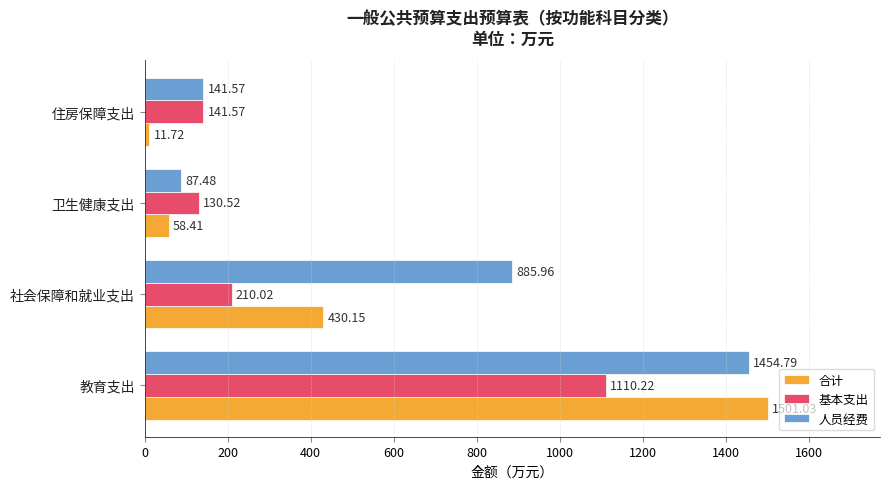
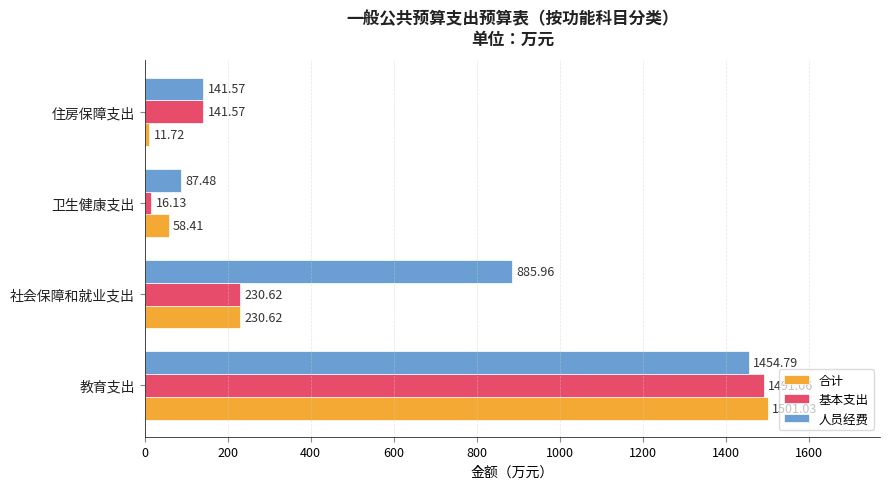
基本支出, 卫生健康支出: 130.52 -> 16.13
基本支出, 社会保障和就业支出: 210.02 -> 230.62
合计, 社会保障和就业支出: 430.15 -> 230.62
基本支出, 教育支出: 1110 -> 1490
